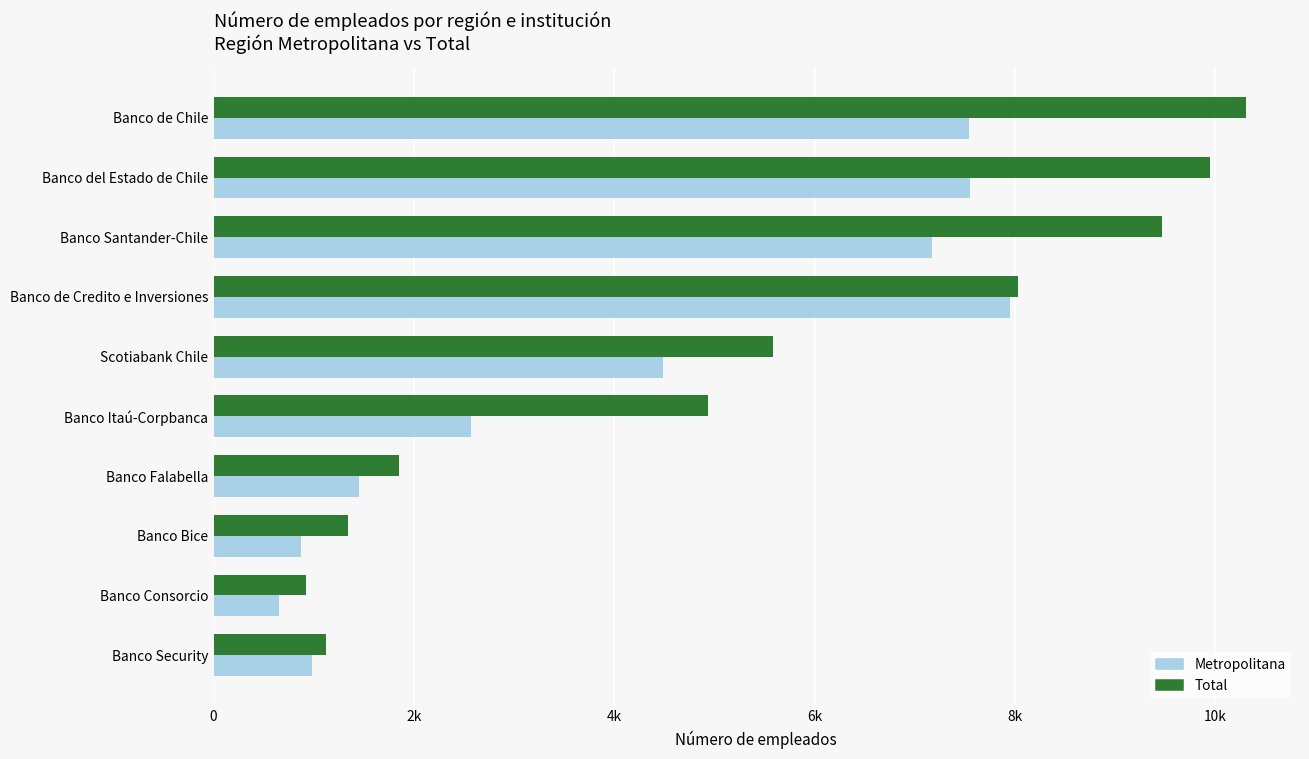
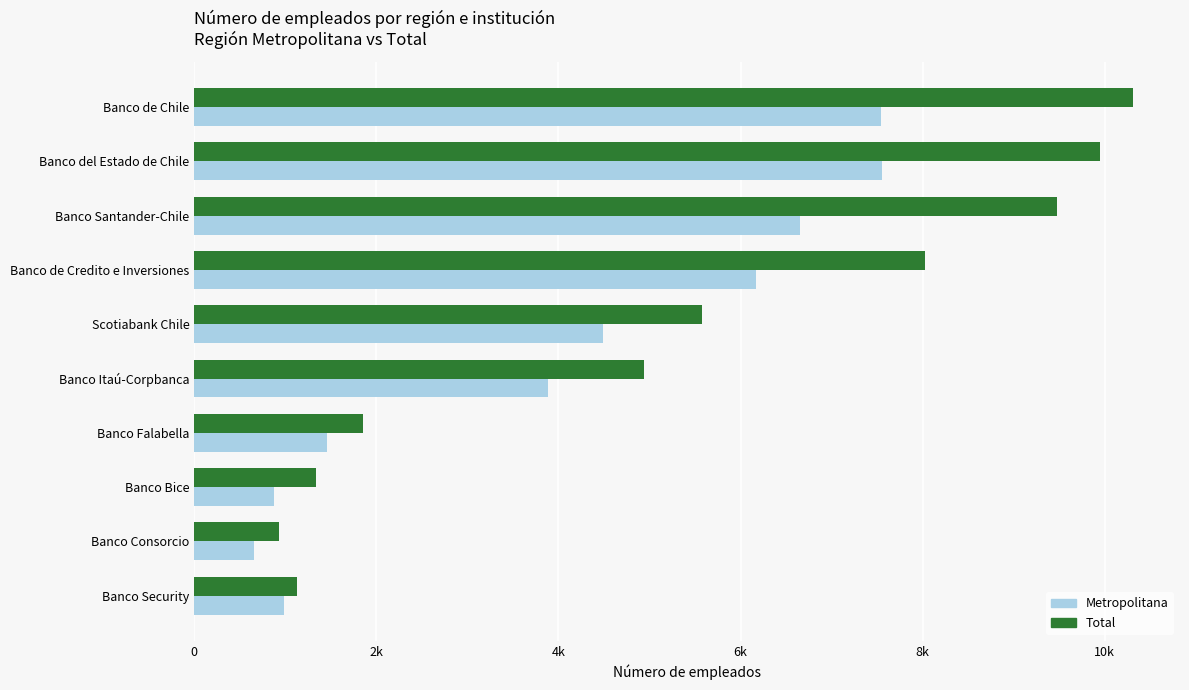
Metropolitana, Banco Santander-Chile: 7200 -> 6700
Metropolitana, Banco de Credito e Inversiones: 7900 -> 6200
Metropolitana, Banco Itaú-Corpbanca: 2600 -> 3900
